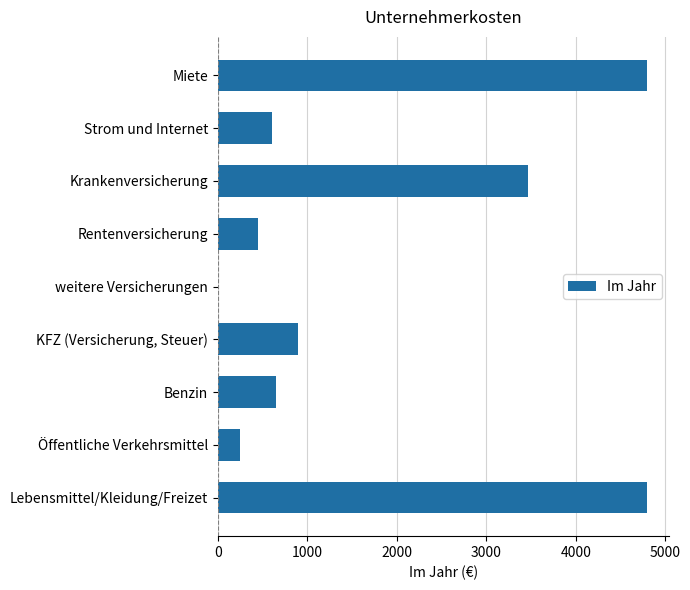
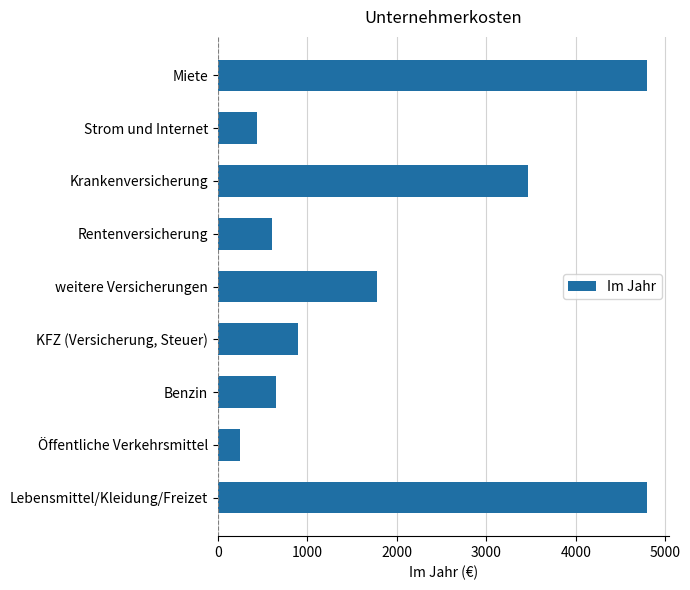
Strom und Internet: 600 -> 400
Rentenversicherung: 400 -> 600
weitere Versicherungen: 0 -> 1800
